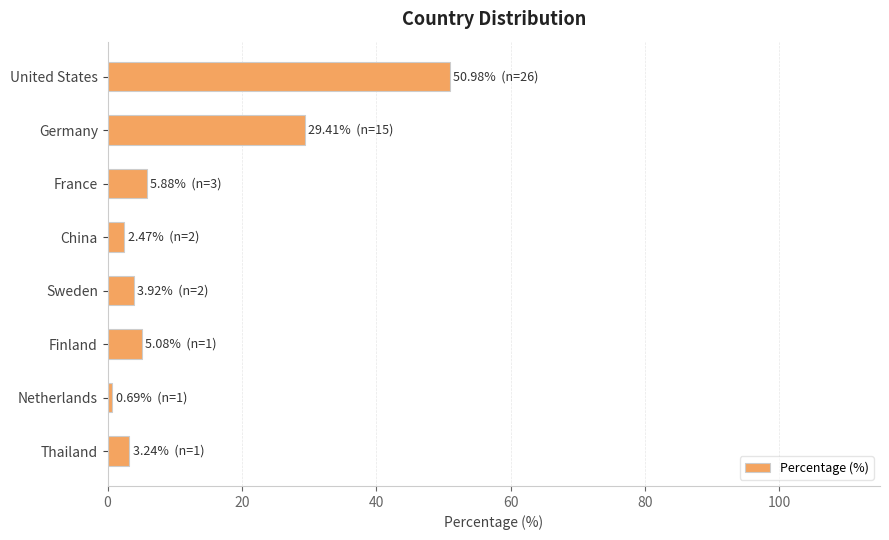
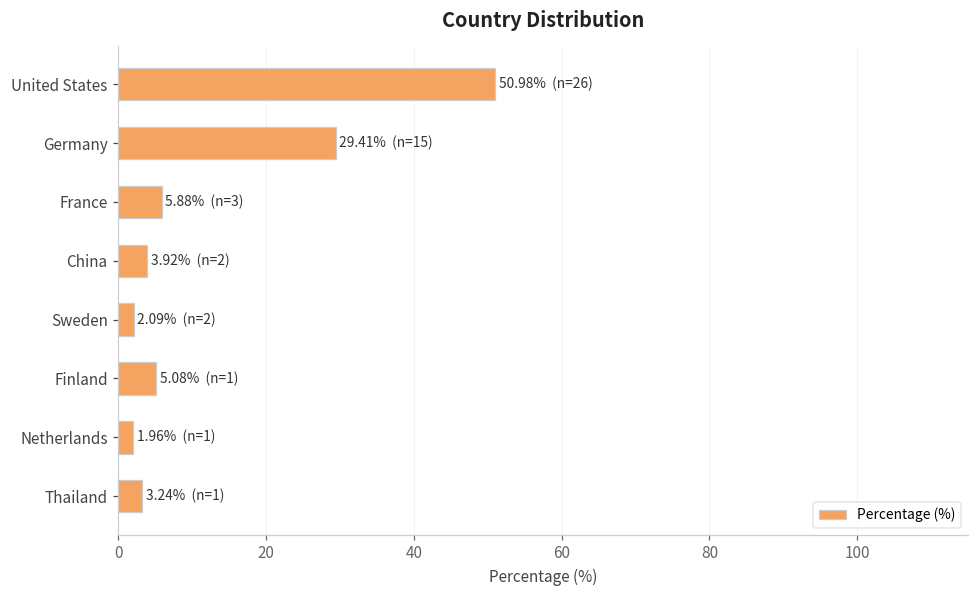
China: 2.47% -> 3.92%
Sweden: 3.92% -> 2.09%
Netherlands: 0.69% -> 1.96%
